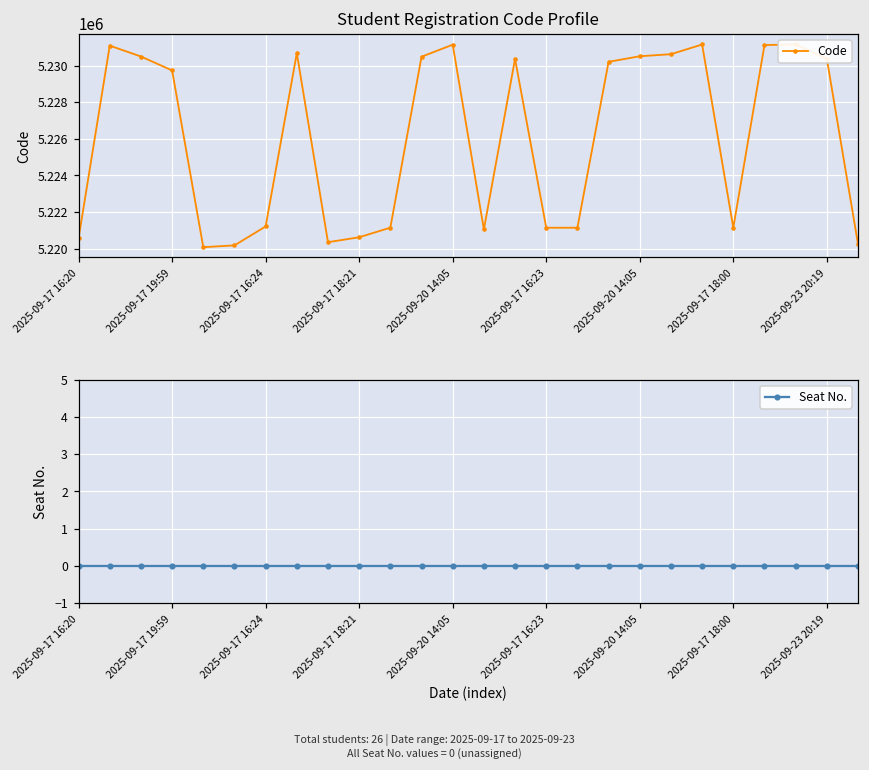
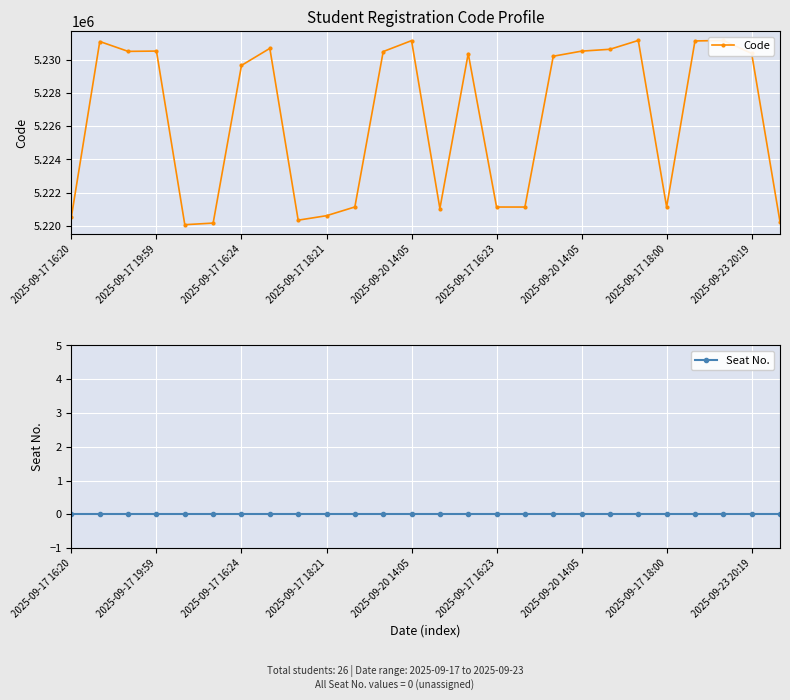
Student Registration Code Profile, 2025-09-17 19:59: 5229700 -> 5230500
Student Registration Code Profile, 2025-09-17 16:24: 5221200 -> 5229700
